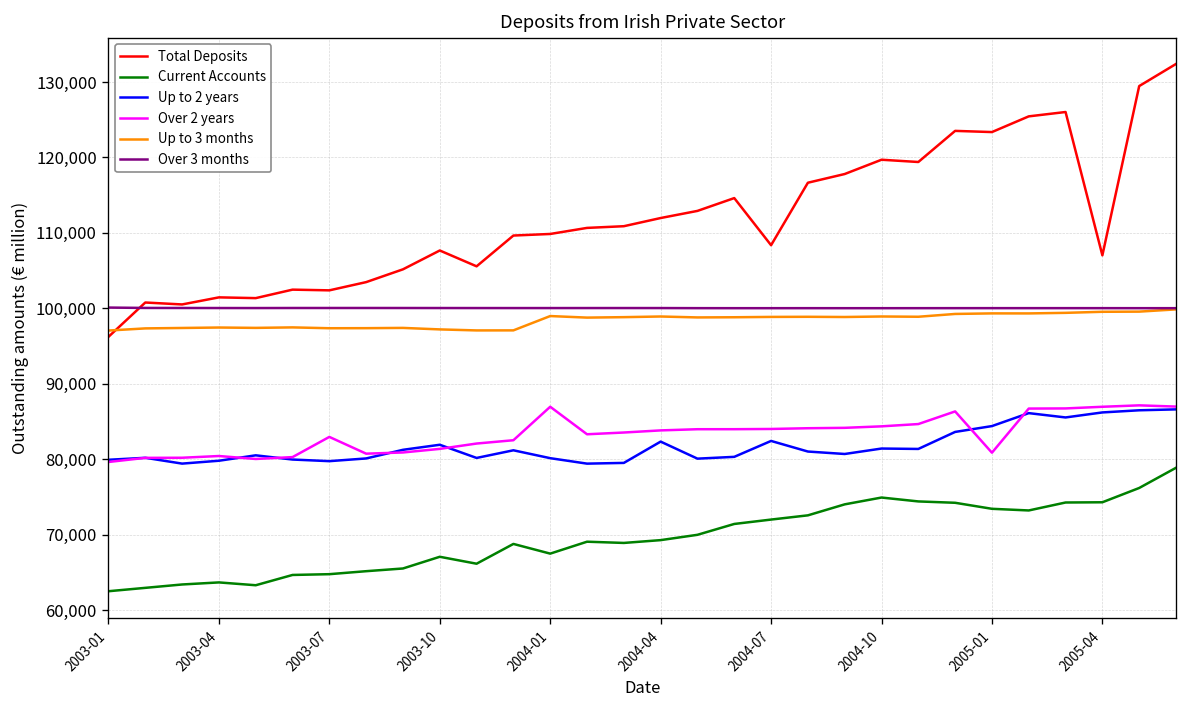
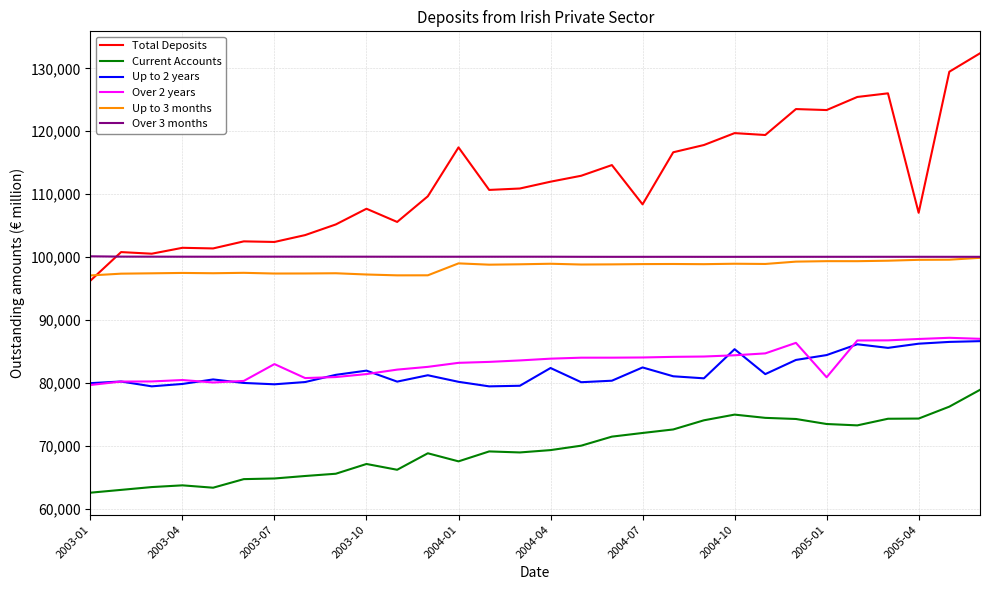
Total Deposits, 2004-01: 110,000 -> 117,000
Over 2 years, 2004-01: 87,000 -> 83,000
Up to 2 years, 2004-10: 81,000 -> 85,000
